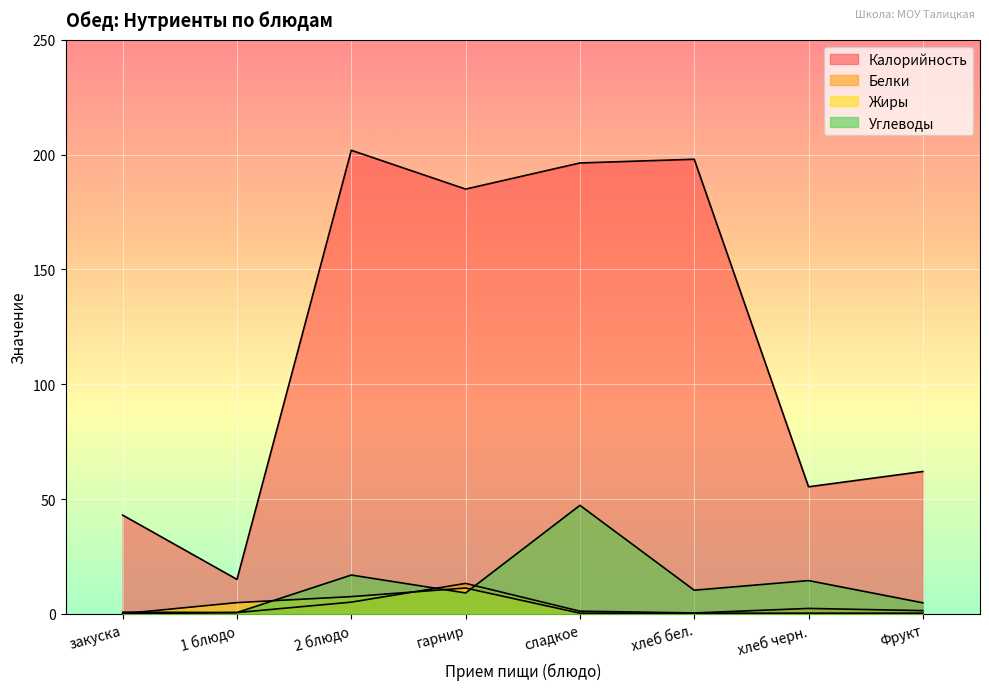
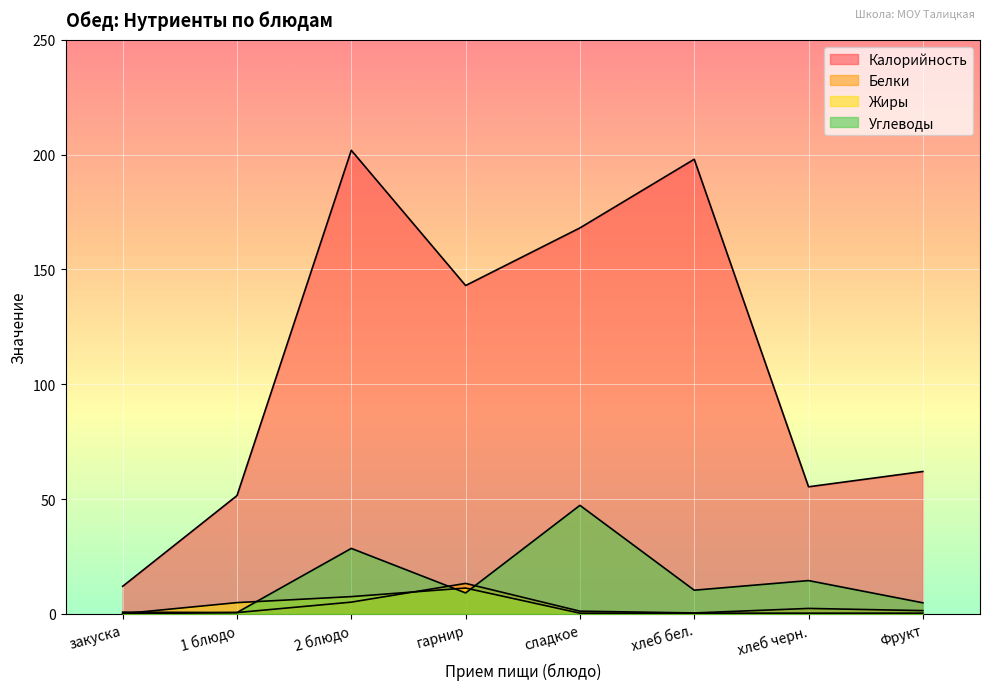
Калорийность, закуска: 43 -> 12
Калорийность, 1 блюдо: 15 -> 52
Углеводы, 2 блюдо: 17 -> 29
Калорийность, гарнир: 185 -> 143
Калорийность, сладкое: 196 -> 168
